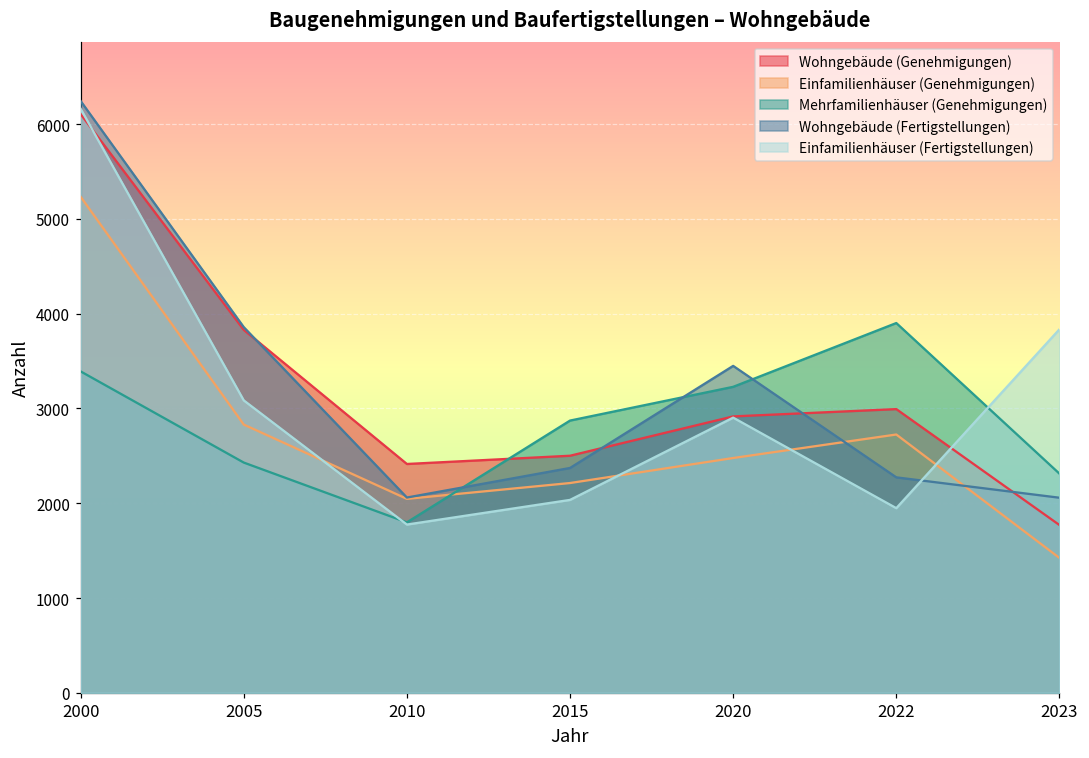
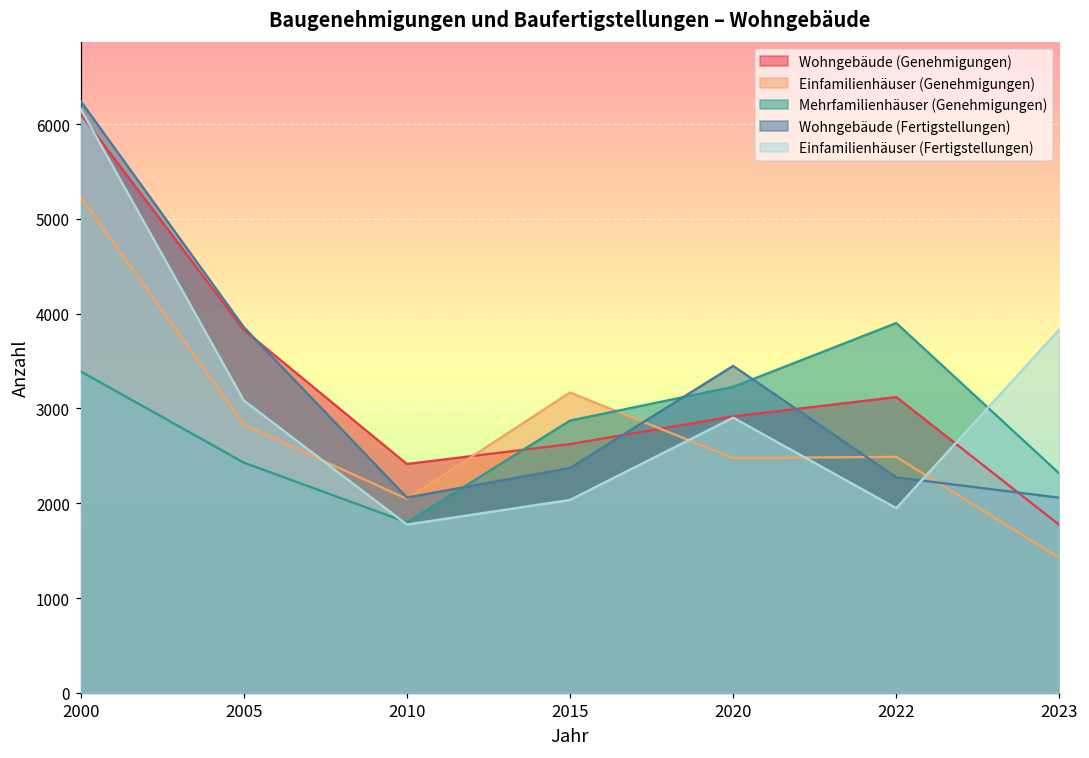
Wohngebäude (Genehmigungen), 2015: 2500 -> 2600
Einfamilienhäuser (Genehmigungen), 2015: 2200 -> 3200
Wohngebäude (Genehmigungen), 2022: 3000 -> 3100
Einfamilienhäuser (Genehmigungen), 2022: 2700 -> 2500
